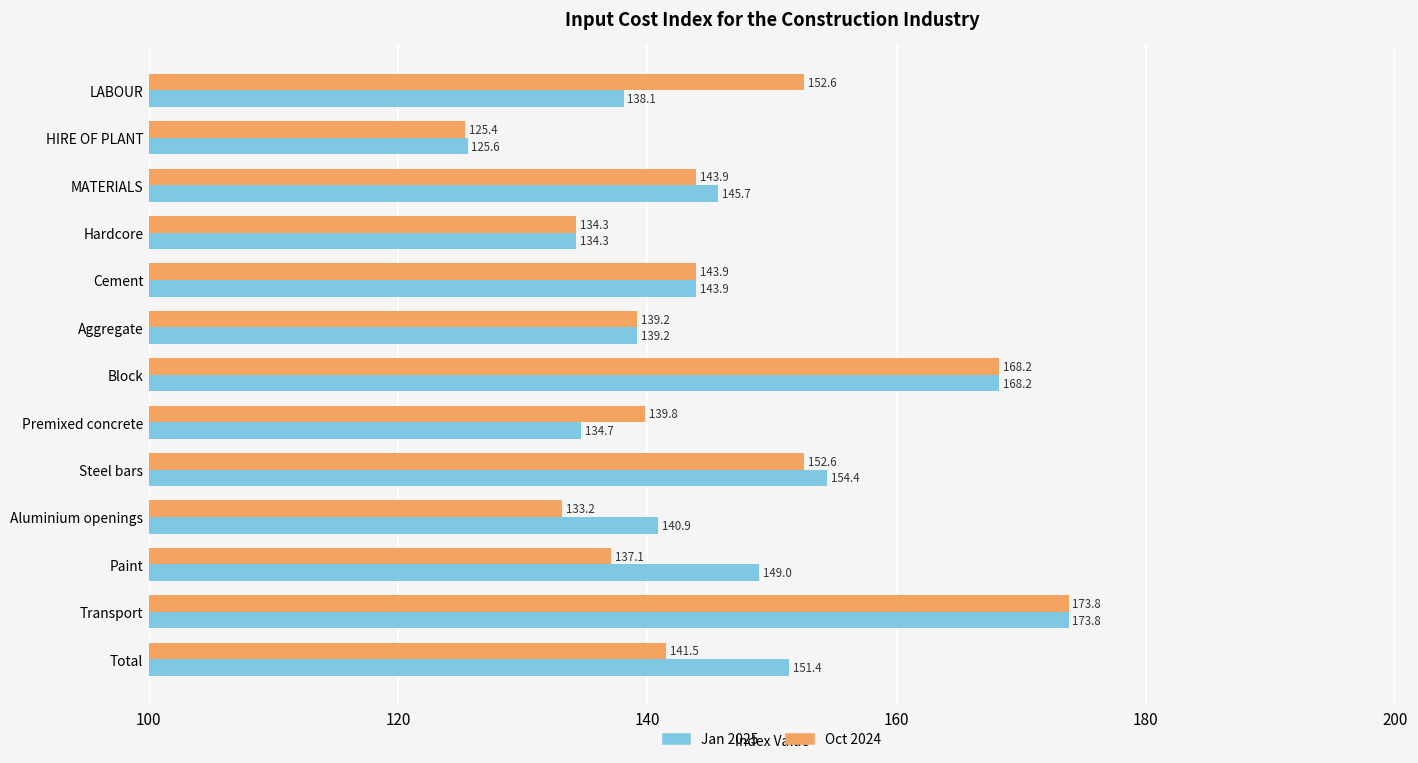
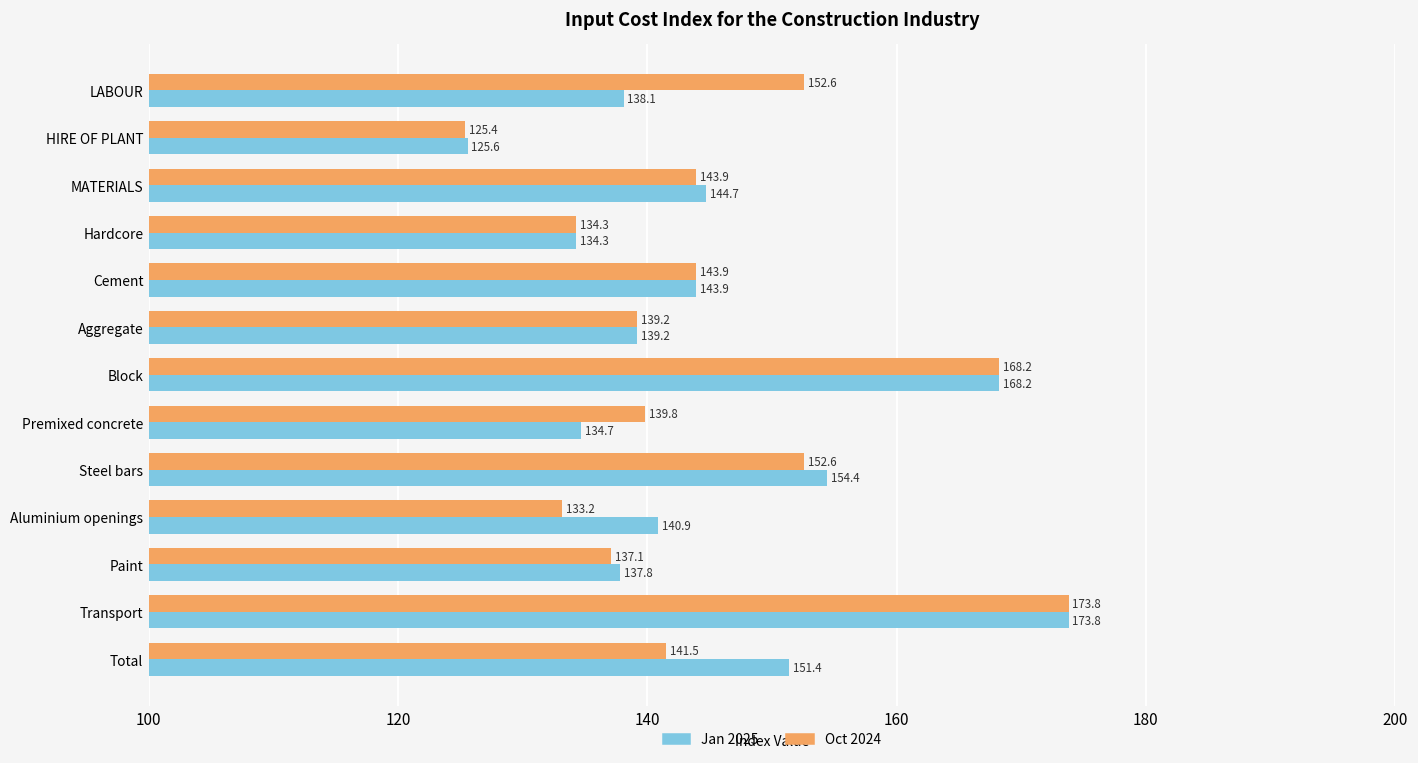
Jan 2025, MATERIALS: 145.7 -> 144.7
Jan 2025, Paint: 149.0 -> 137.8
